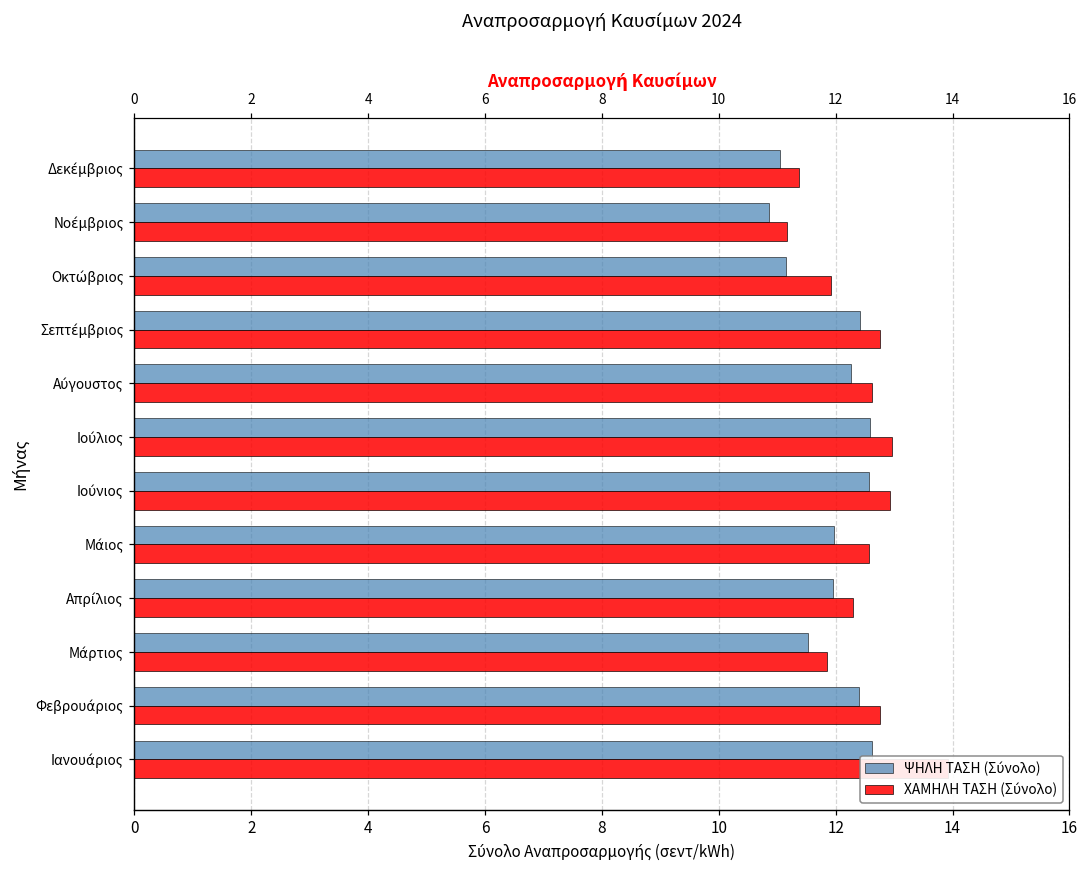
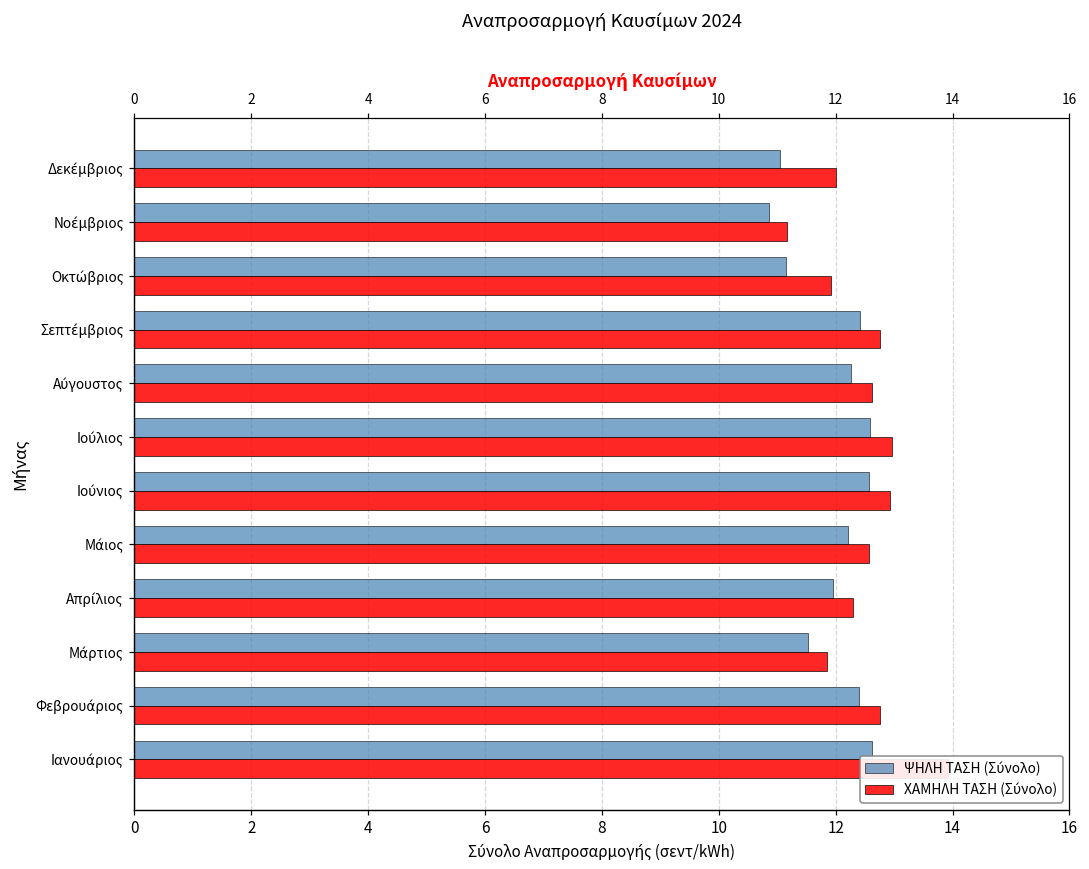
ΧΑΜΗΛΗ ΤΑΣΗ (Σύνολο), Δεκέμβριος: 11.4 -> 12.0
ΨΗΛΗ ΤΑΣΗ (Σύνολο), Μάιος: 12.0 -> 12.2
